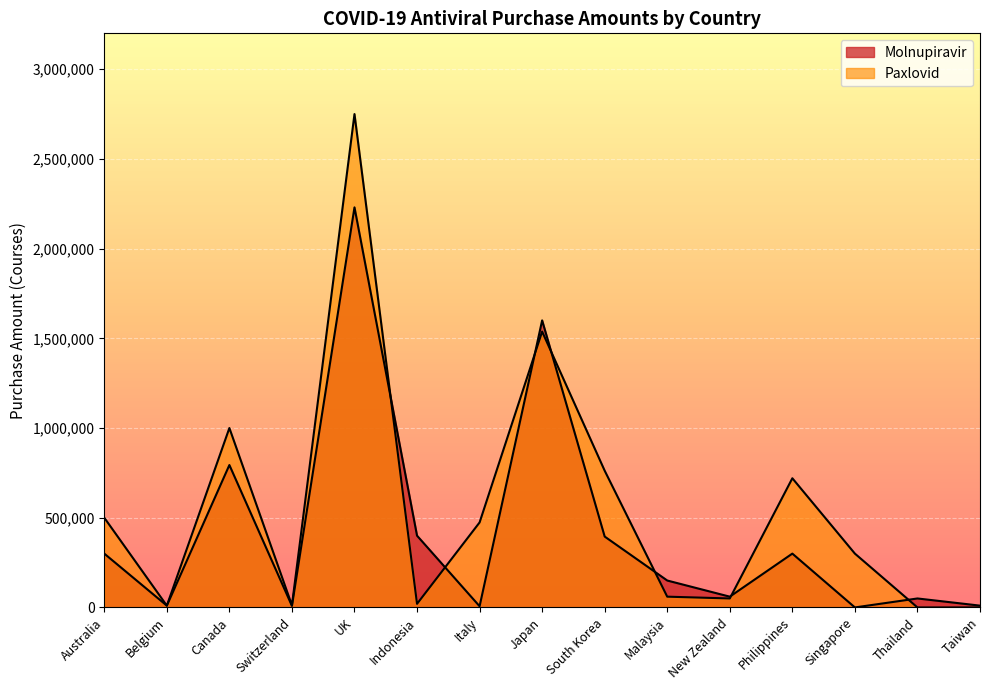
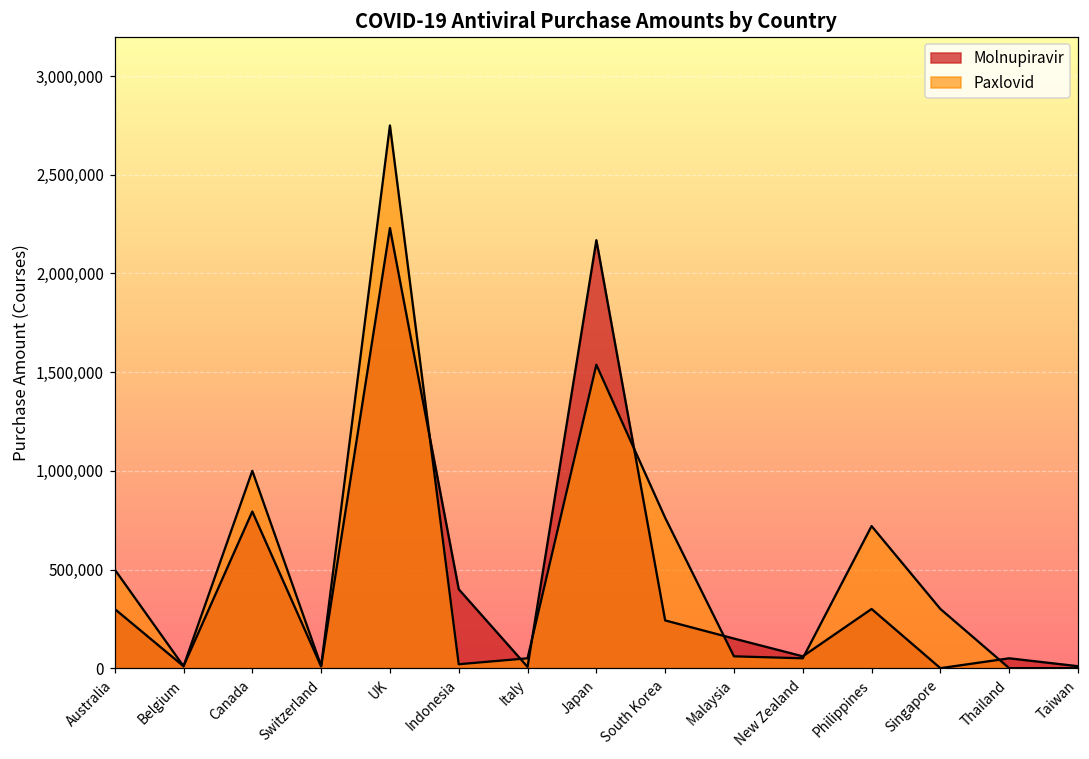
Paxlovid, Italy: 470,000 -> 50,000
Molnupiravir, Japan: 1,600,000 -> 2,170,000
Molnupiravir, South Korea: 390,000 -> 240,000
